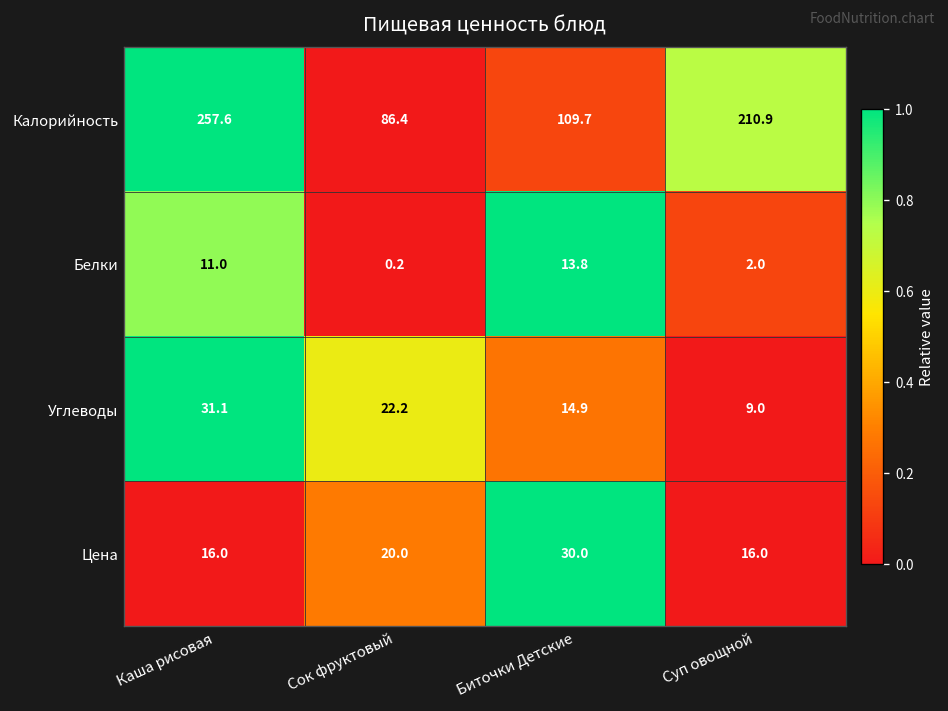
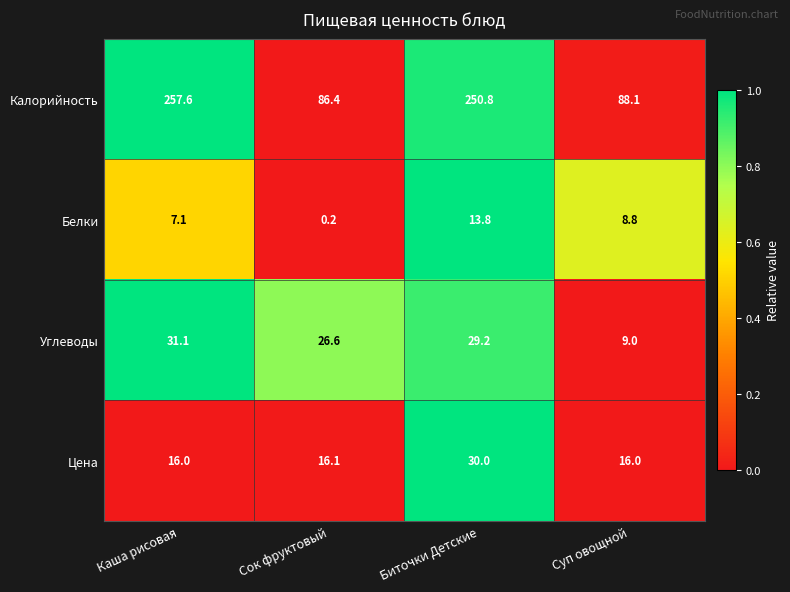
Калорийность, Биточки Детские: 109.7 -> 250.8
Калорийность, Суп овощной: 210.9 -> 88.1
Белки, Каша рисовая: 11.0 -> 7.1
Белки, Суп овощной: 2.0 -> 8.8
Углеводы, Сок фруктовый: 22.2 -> 26.6
Углеводы, Биточки Детские: 14.9 -> 29.2
Цена, Сок фруктовый: 20.0 -> 16.1
